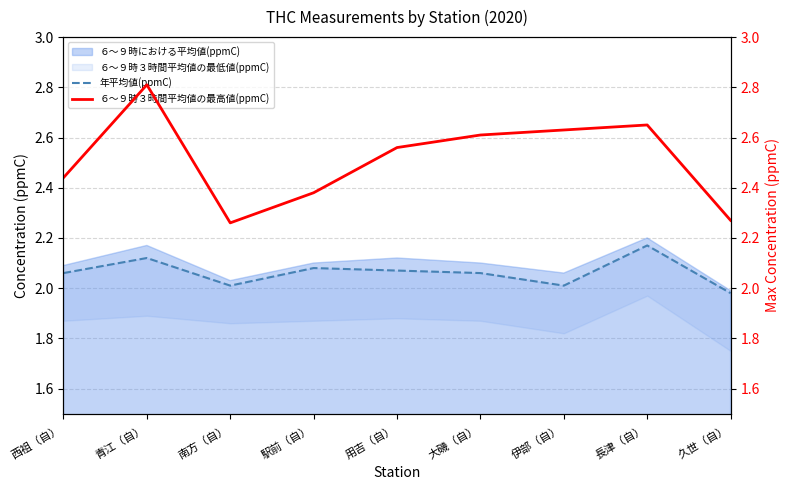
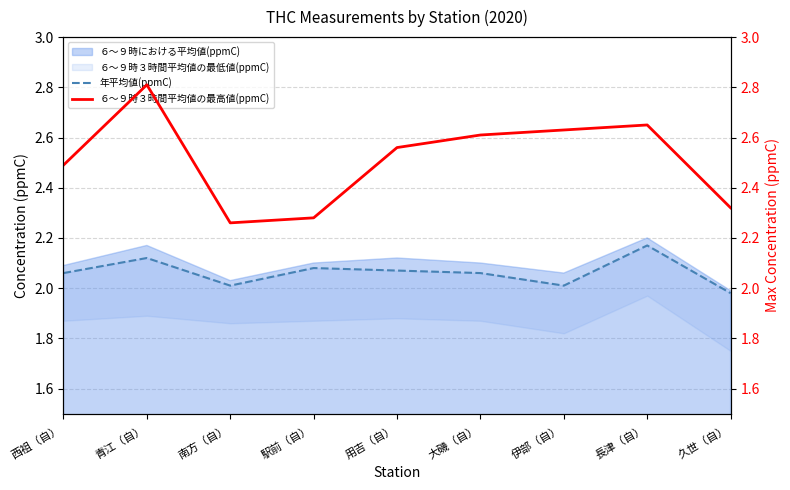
６～９時３時間平均値の最高値(ppmC), 西祖（自）: 2.44 -> 2.49
６～９時３時間平均値の最高値(ppmC), 駅前（自）: 2.38 -> 2.28
６～９時３時間平均値の最高値(ppmC), 久世（自）: 2.27 -> 2.32
